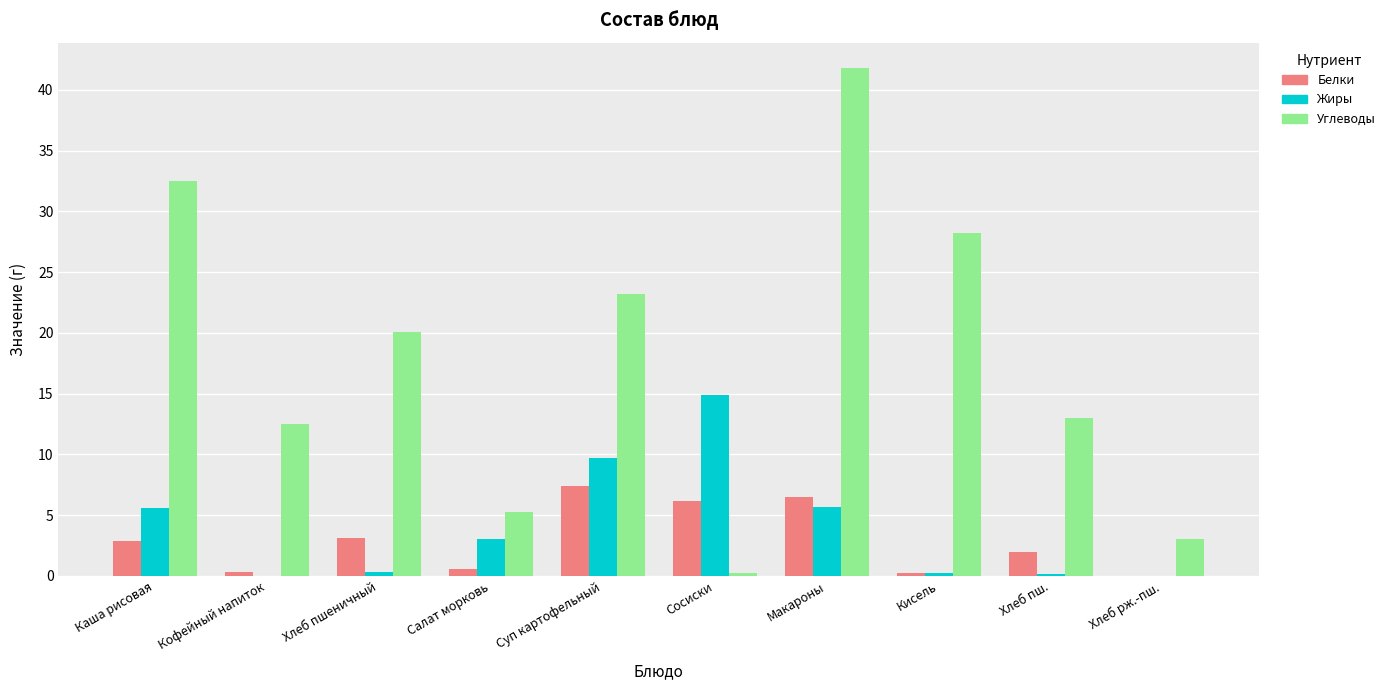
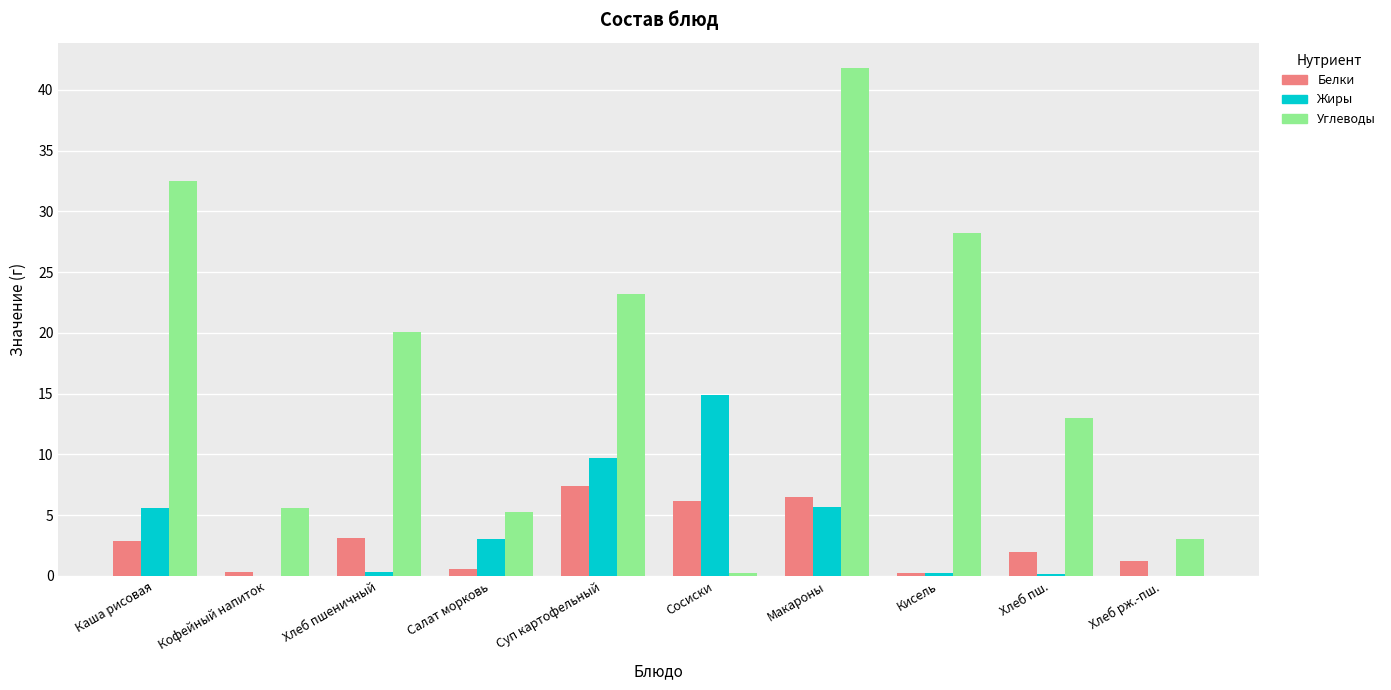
Углеводы, Кофейный напиток: 12.5 -> 5.6
Белки, Хлеб рж.-пш.: 0.0 -> 1.2
